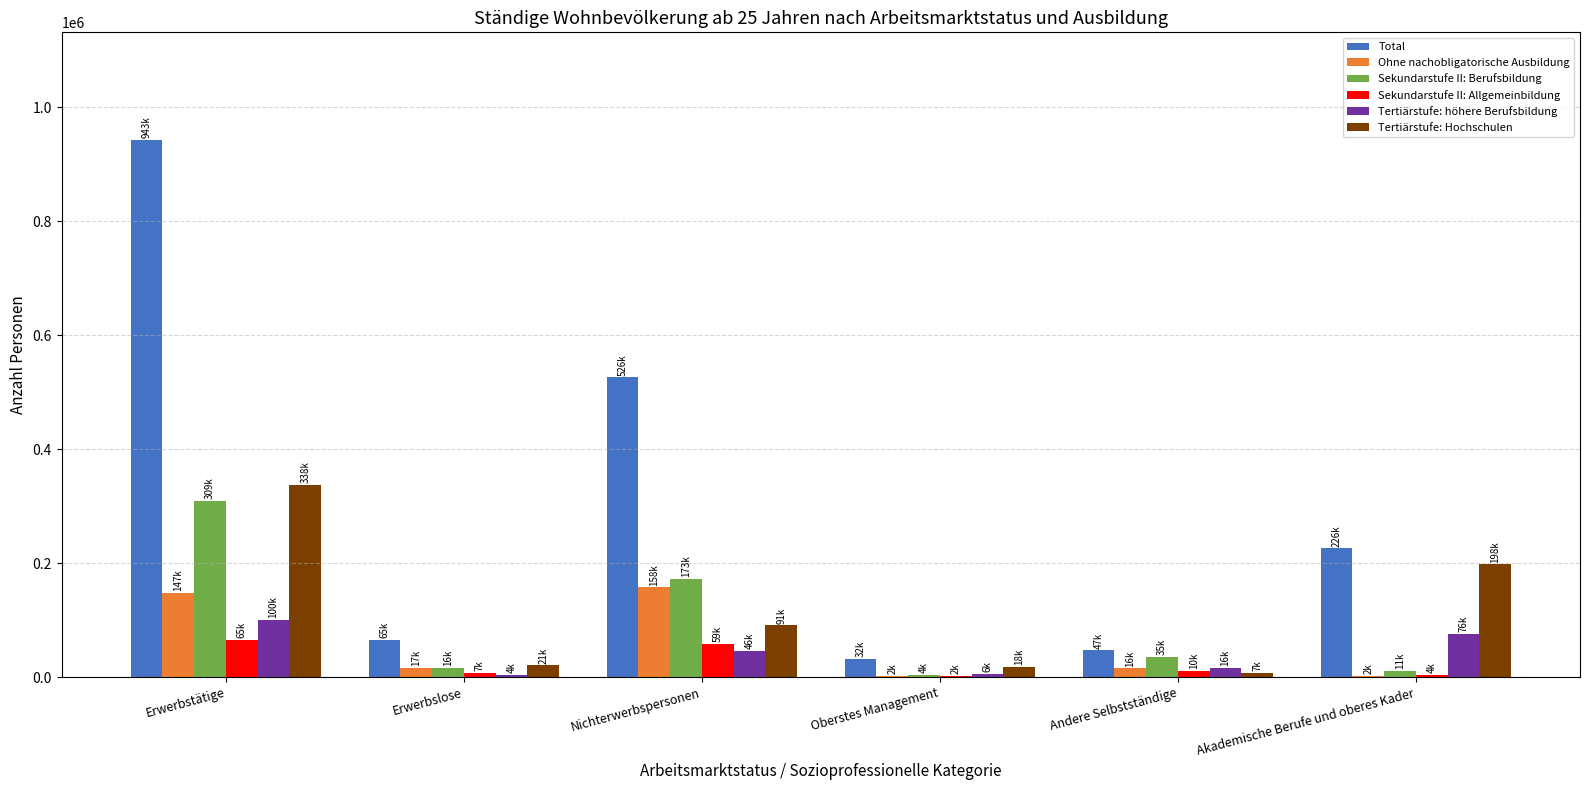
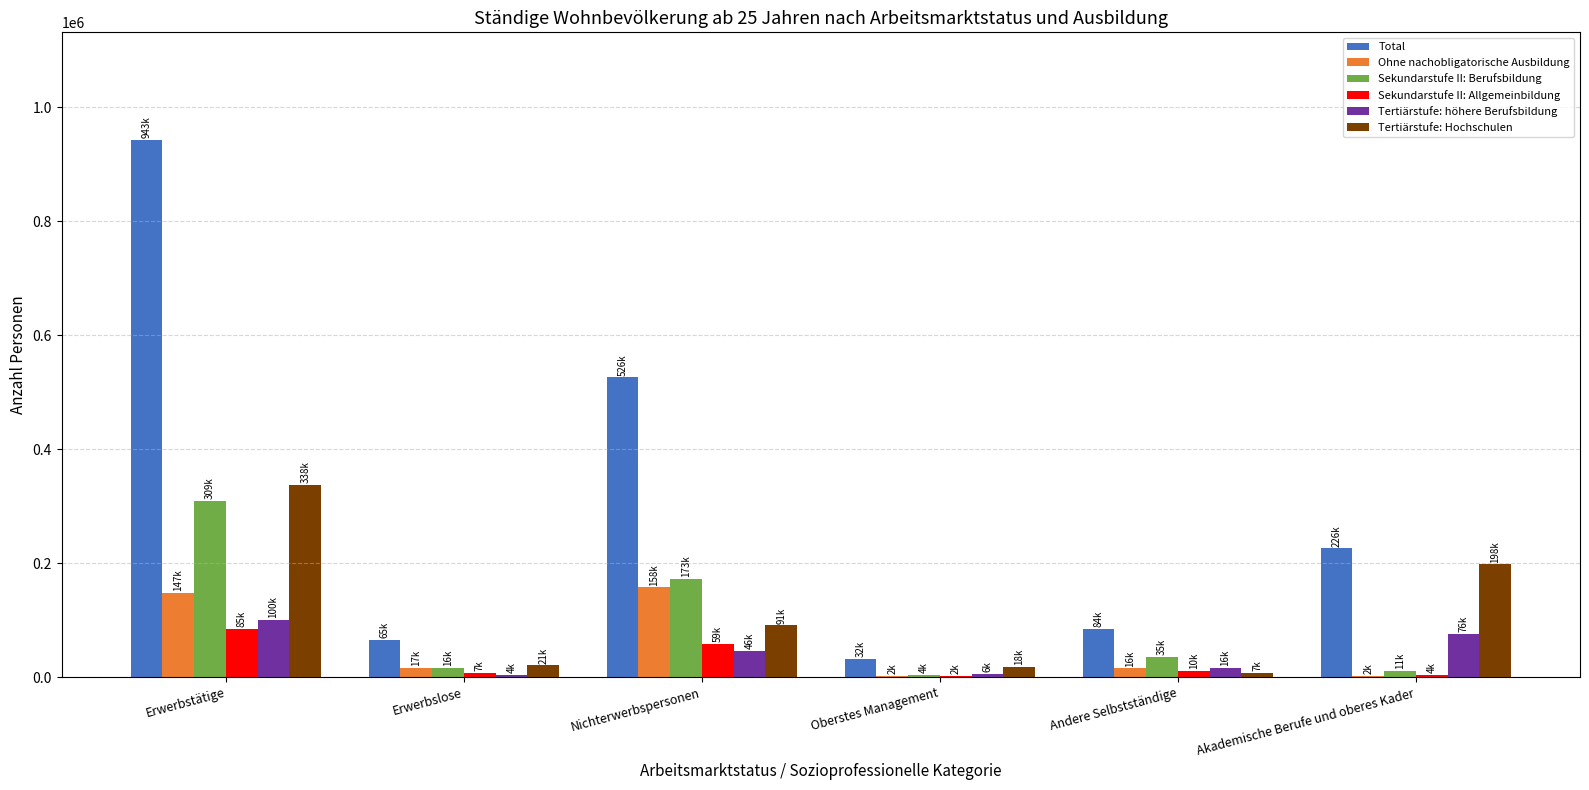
Sekundarstufe II: Allgemeinbildung, Erwerbstätige: 65k -> 85k
Total, Andere Selbstständige: 47k -> 84k
